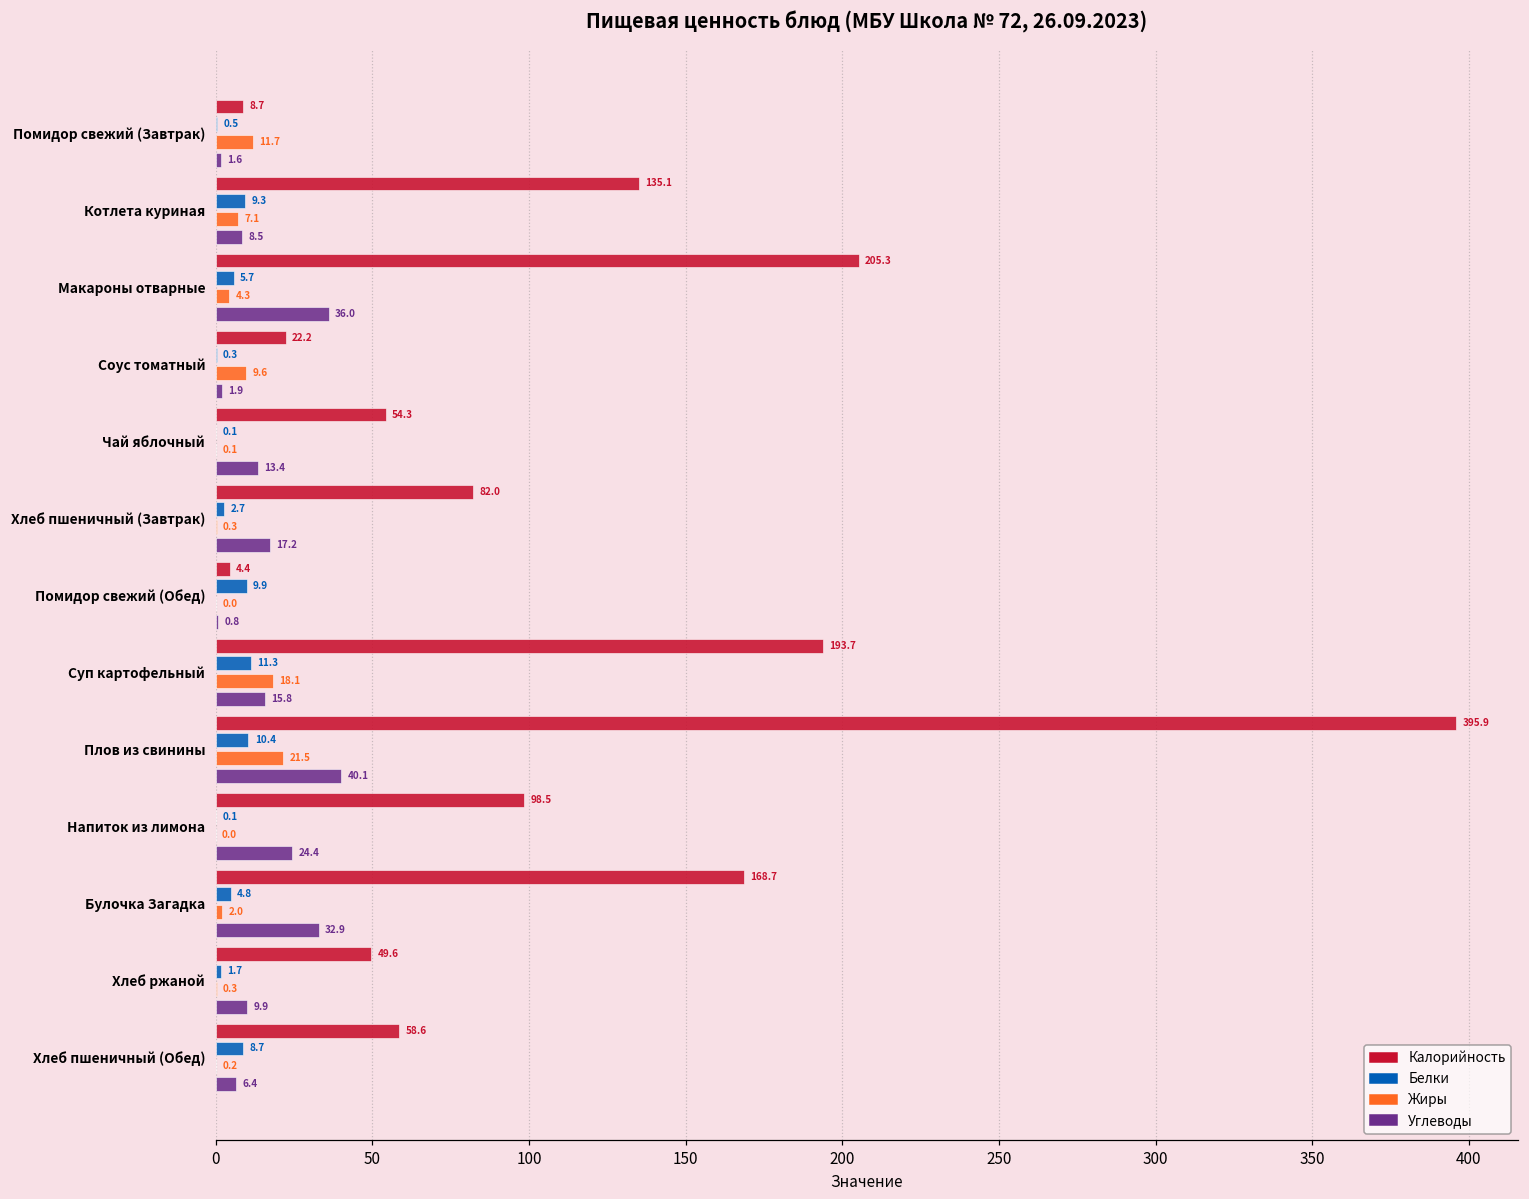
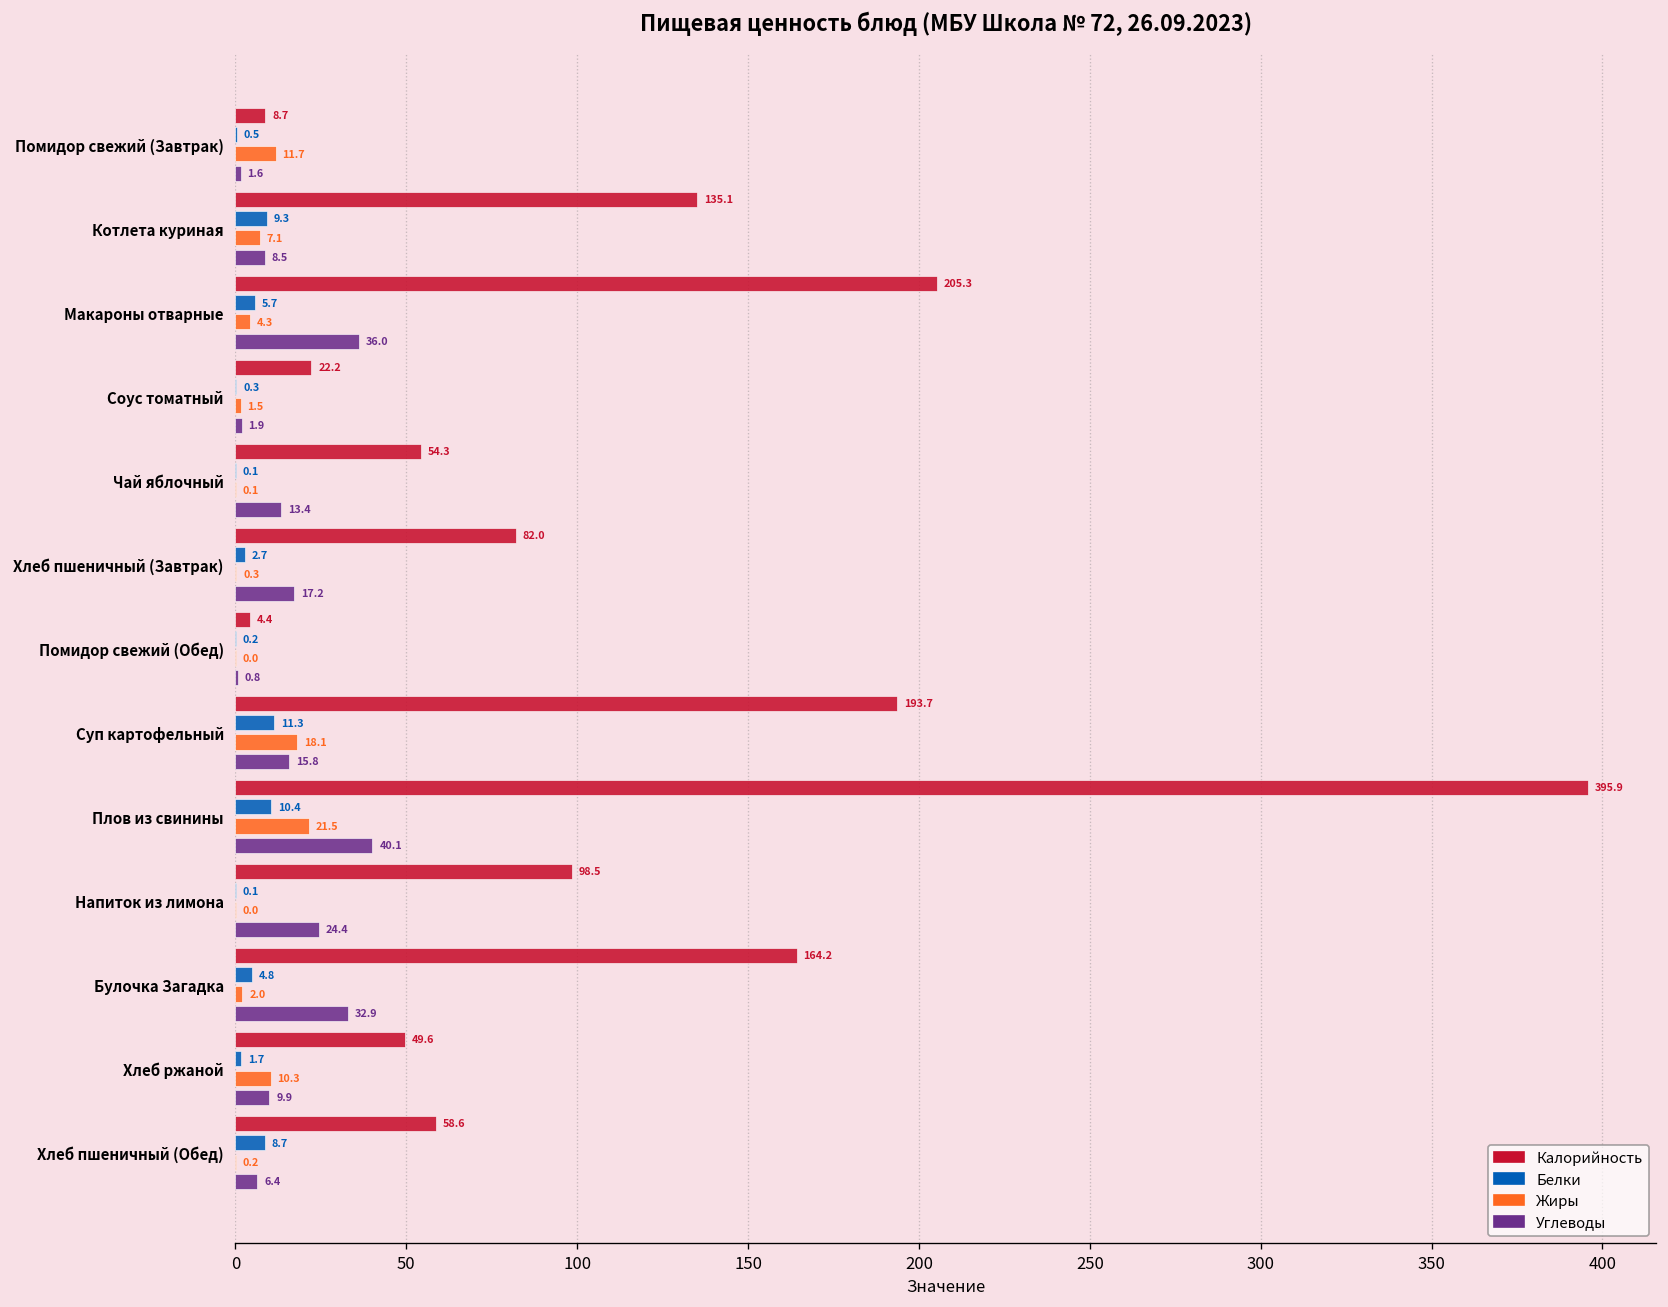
Жиры, Соус томатный: 9.6 -> 1.5
Белки, Помидор свежий (Обед): 9.9 -> 0.2
Калорийность, Булочка Загадка: 168.7 -> 164.2
Жиры, Хлеб ржаной: 0.3 -> 10.3
